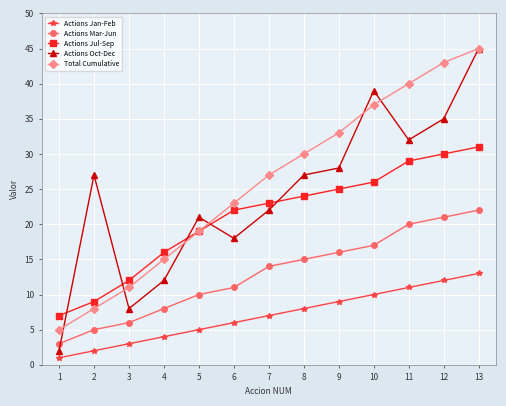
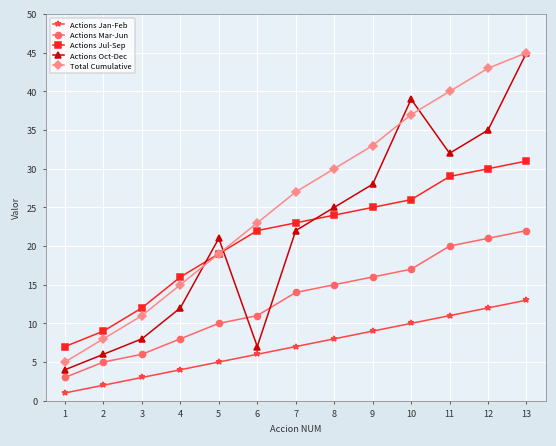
Actions Oct-Dec, 1: 2 -> 4
Actions Oct-Dec, 2: 27 -> 6
Actions Oct-Dec, 6: 18 -> 7
Actions Oct-Dec, 8: 27 -> 25
